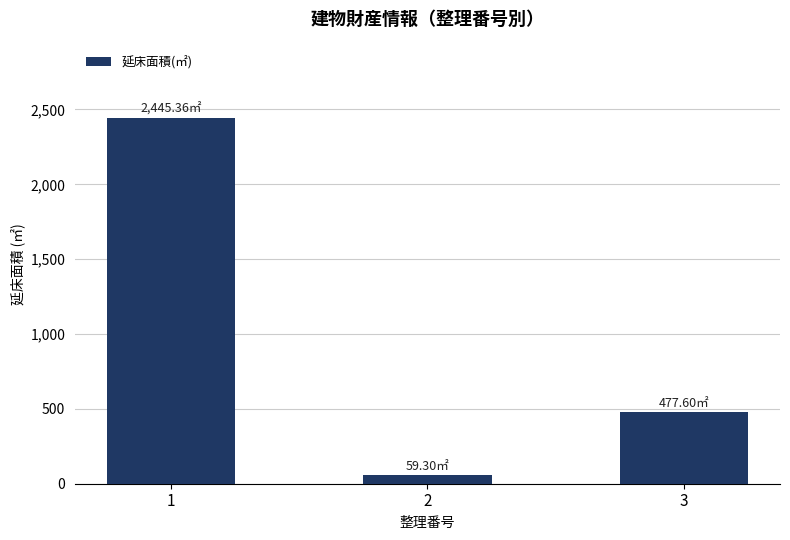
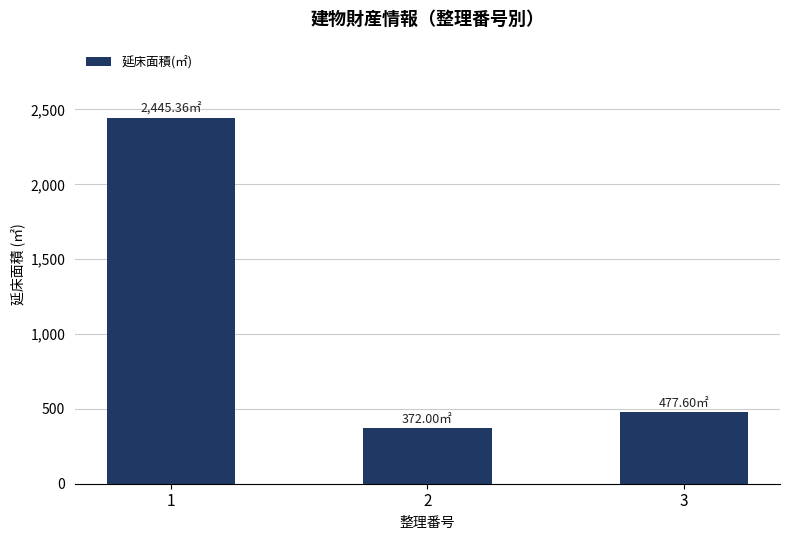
2: 59.30㎡ -> 372.00㎡
